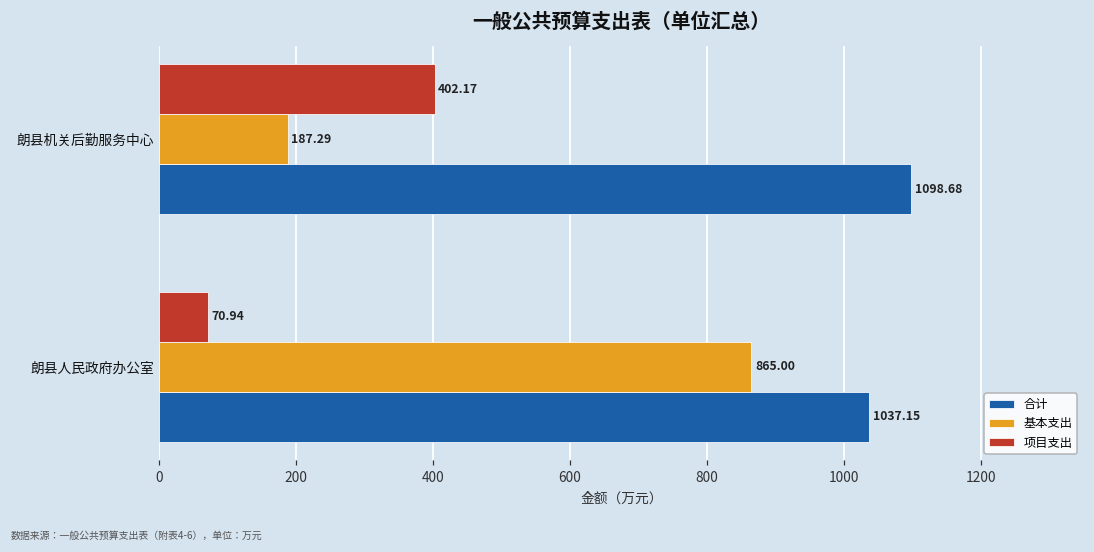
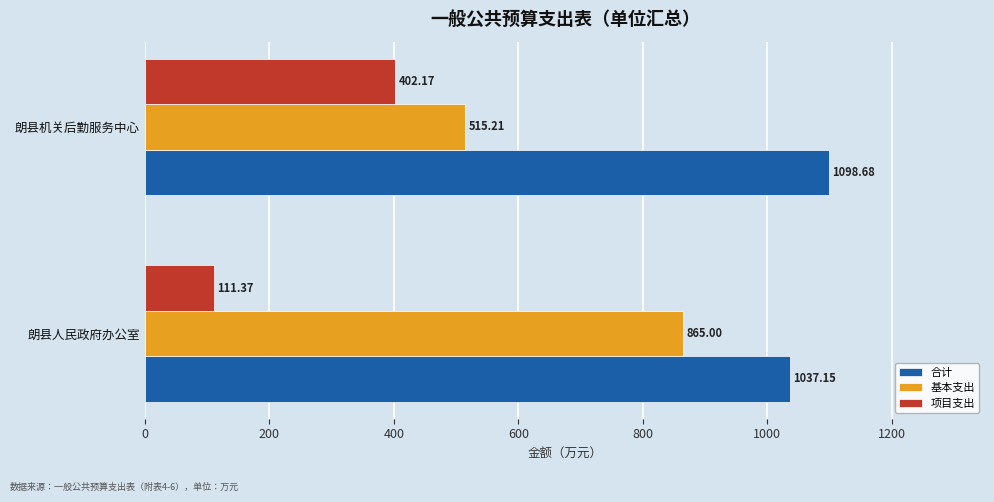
基本支出, 朗县机关后勤服务中心: 187.29 -> 515.21
项目支出, 朗县人民政府办公室: 70.94 -> 111.37
